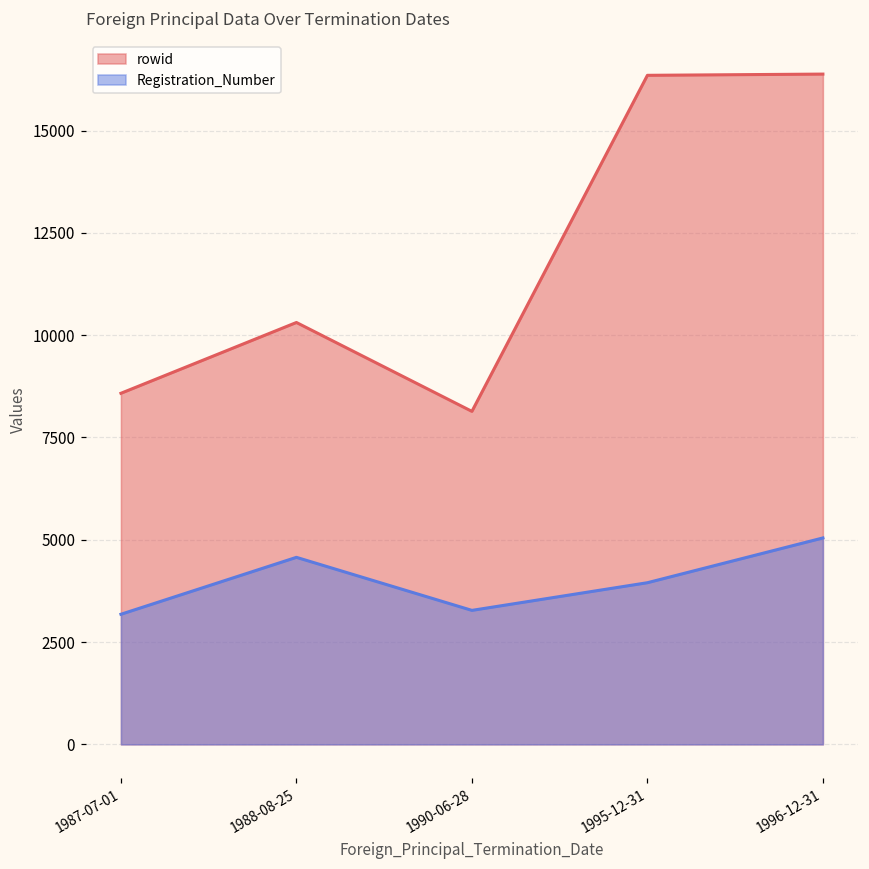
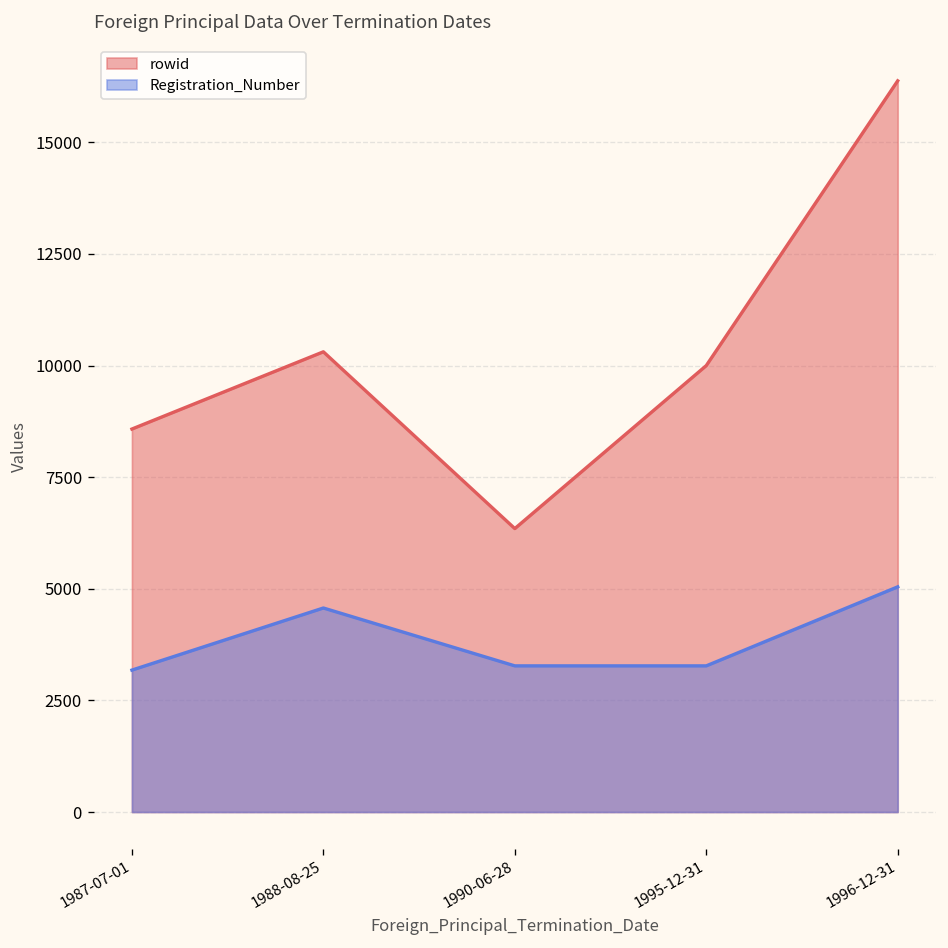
rowid, 1990-06-28: 8100 -> 6300
rowid, 1995-12-31: 16300 -> 10000
Registration_Number, 1995-12-31: 4000 -> 3300
